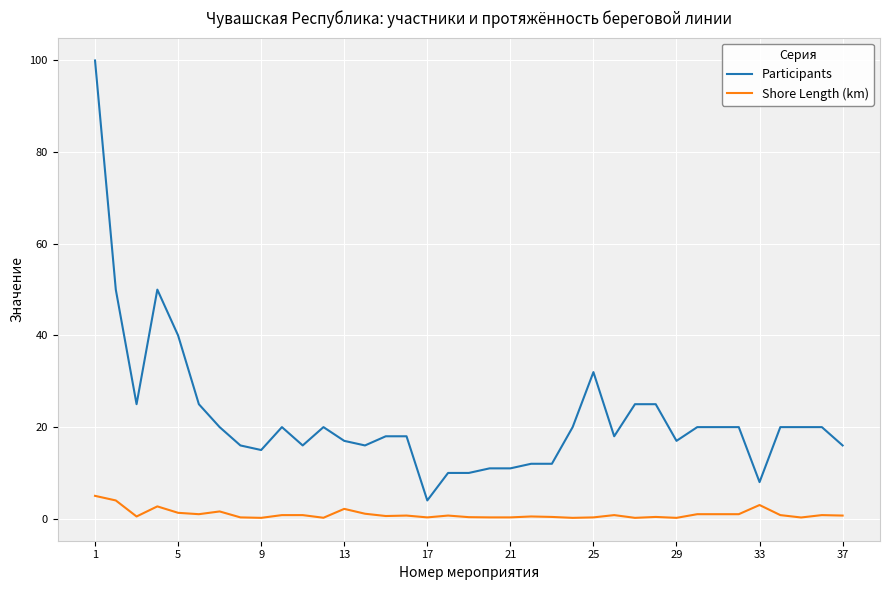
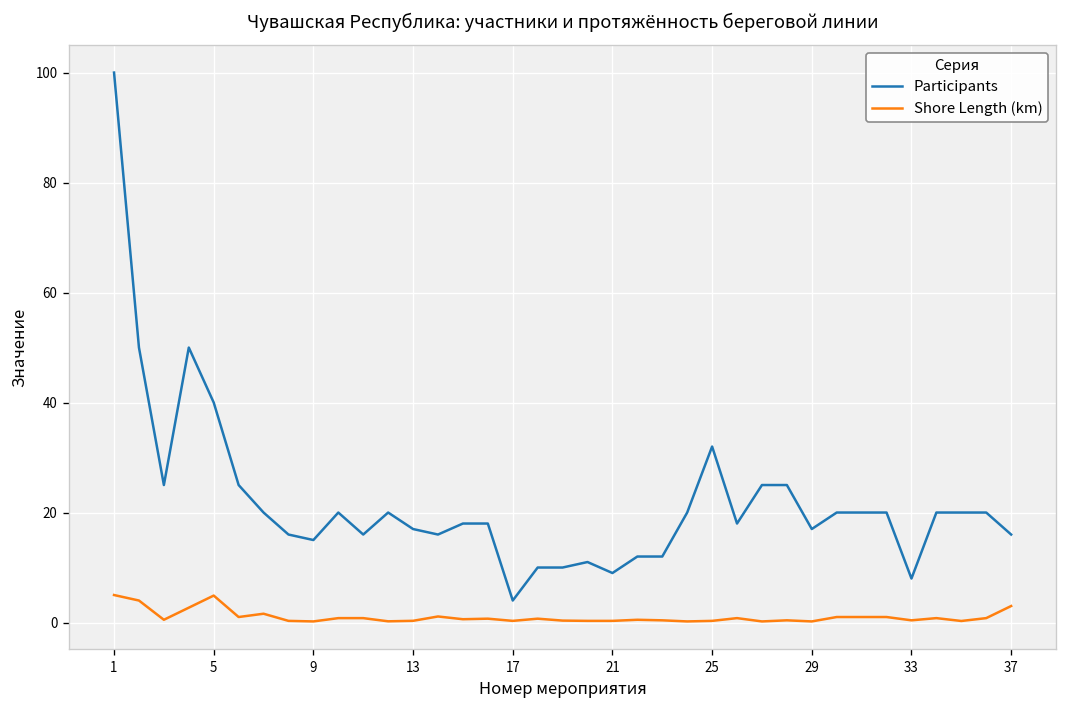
Shore Length (km), 5: 1 -> 5
Shore Length (km), 13: 2 -> 0
Participants, 21: 11 -> 9
Shore Length (km), 33: 3 -> 0
Shore Length (km), 37: 1 -> 3
